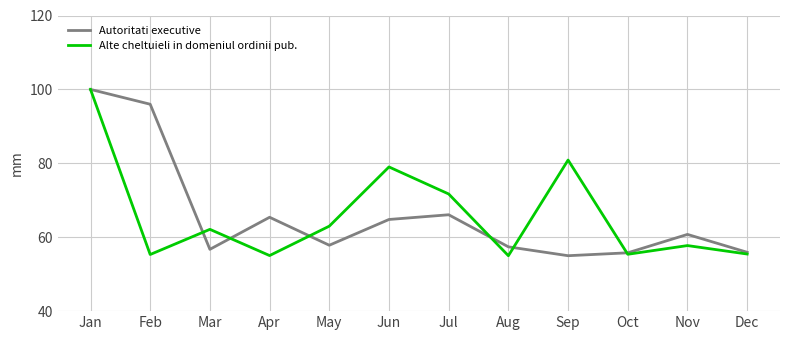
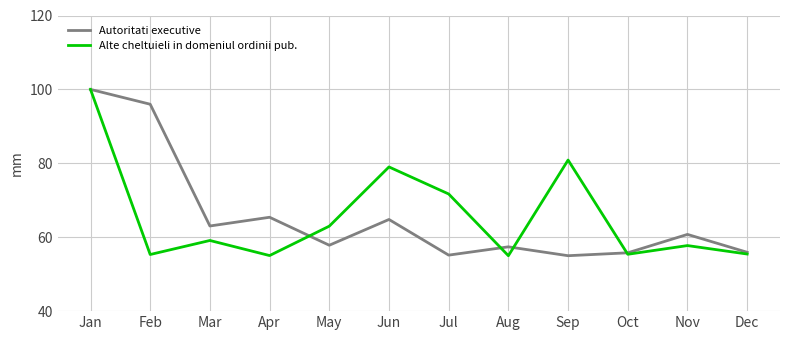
Autoritati executive, Mar: 57 -> 63
Alte cheltuieli in domeniul ordinii pub., Mar: 62 -> 59
Autoritati executive, Jul: 66 -> 55
